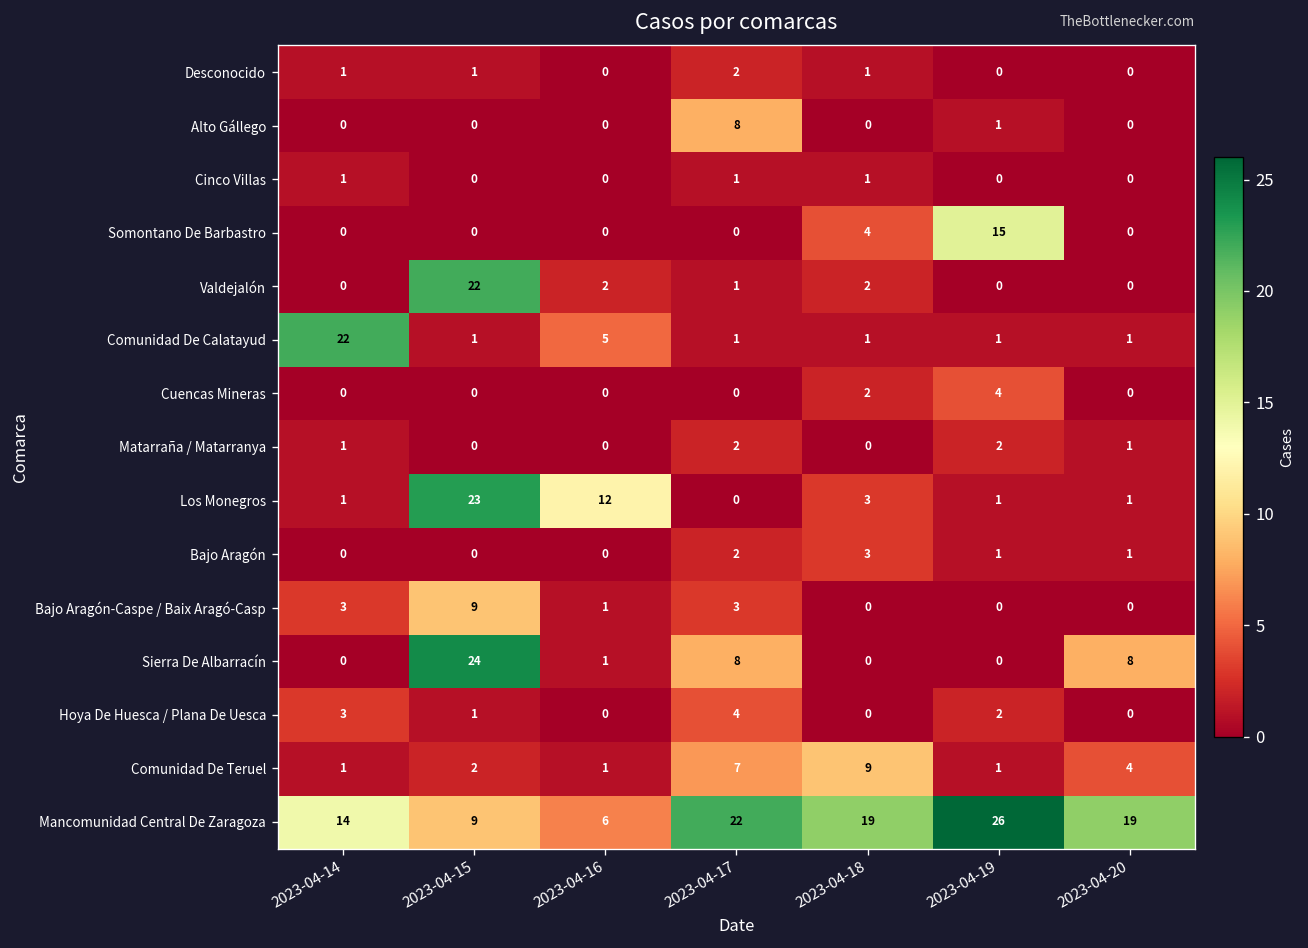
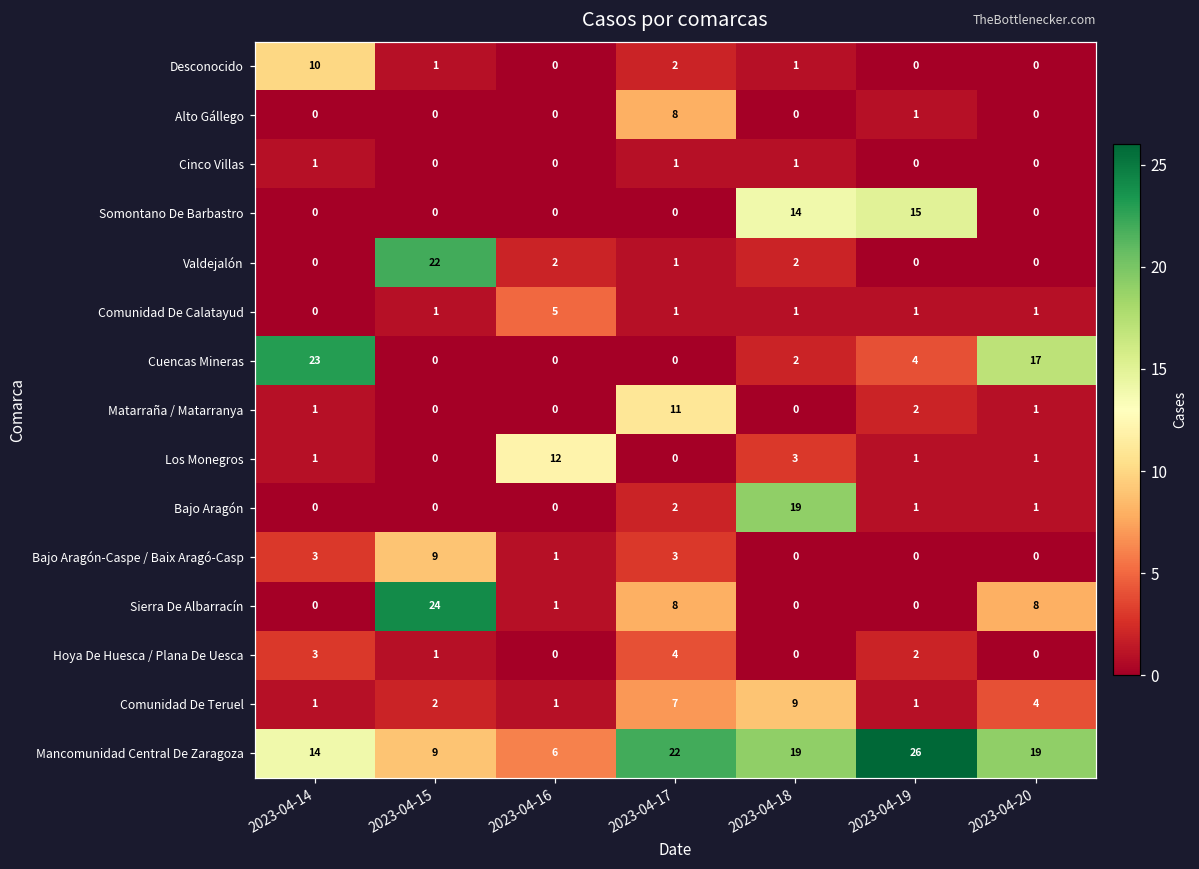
Desconocido, 2023-04-14: 1 -> 10
Somontano De Barbastro, 2023-04-18: 4 -> 14
Comunidad De Calatayud, 2023-04-14: 22 -> 0
Cuencas Mineras, 2023-04-14: 0 -> 23
Cuencas Mineras, 2023-04-20: 0 -> 17
Matarraña / Matarranya, 2023-04-17: 2 -> 11
Los Monegros, 2023-04-15: 23 -> 0
Bajo Aragón, 2023-04-18: 3 -> 19
